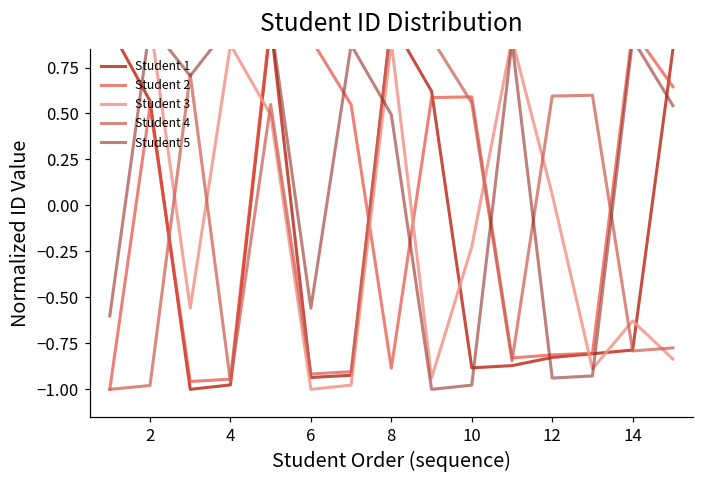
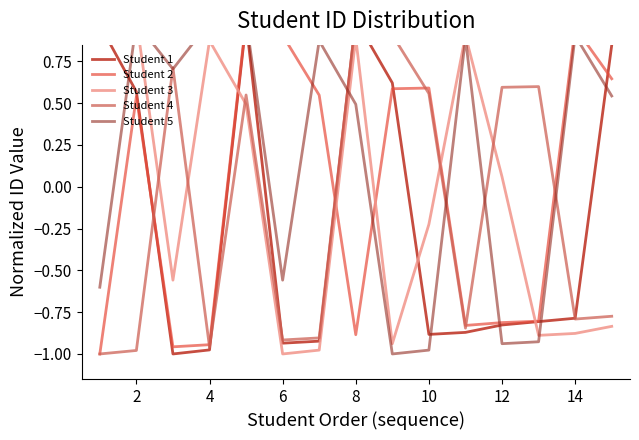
Student 3, 14: -0.63 -> -0.88
